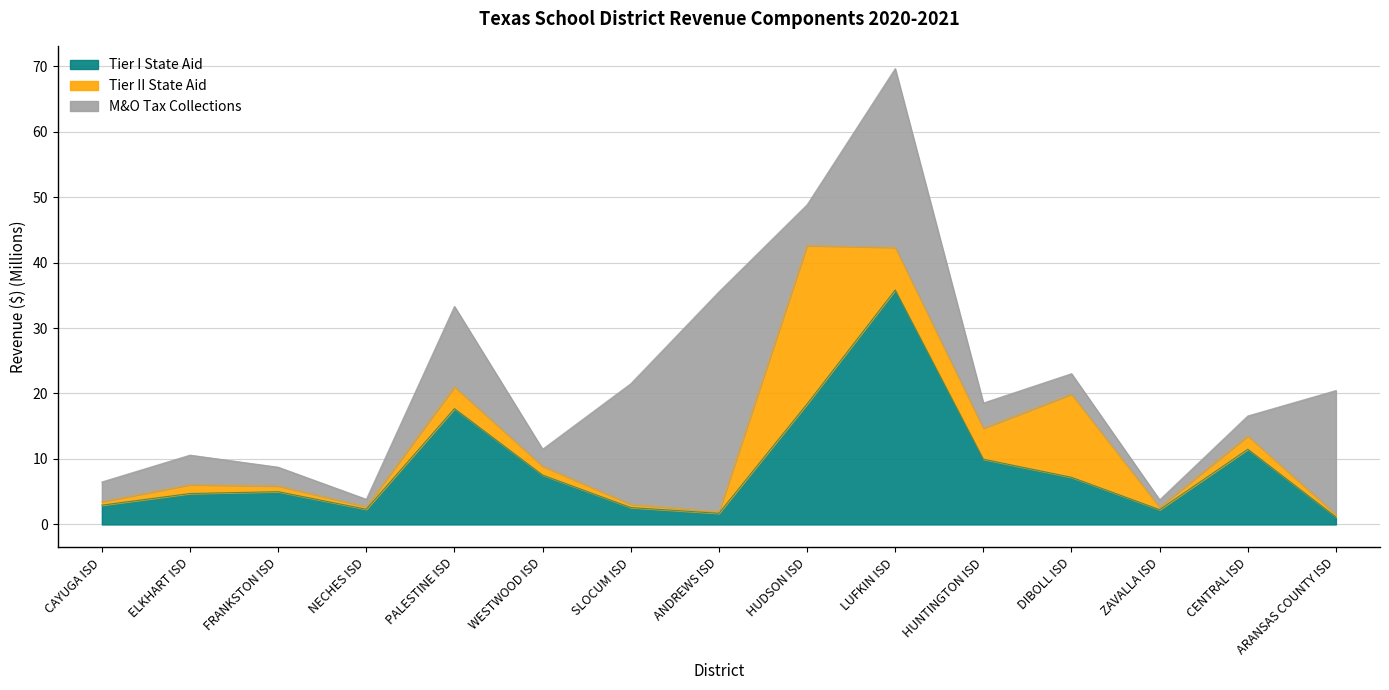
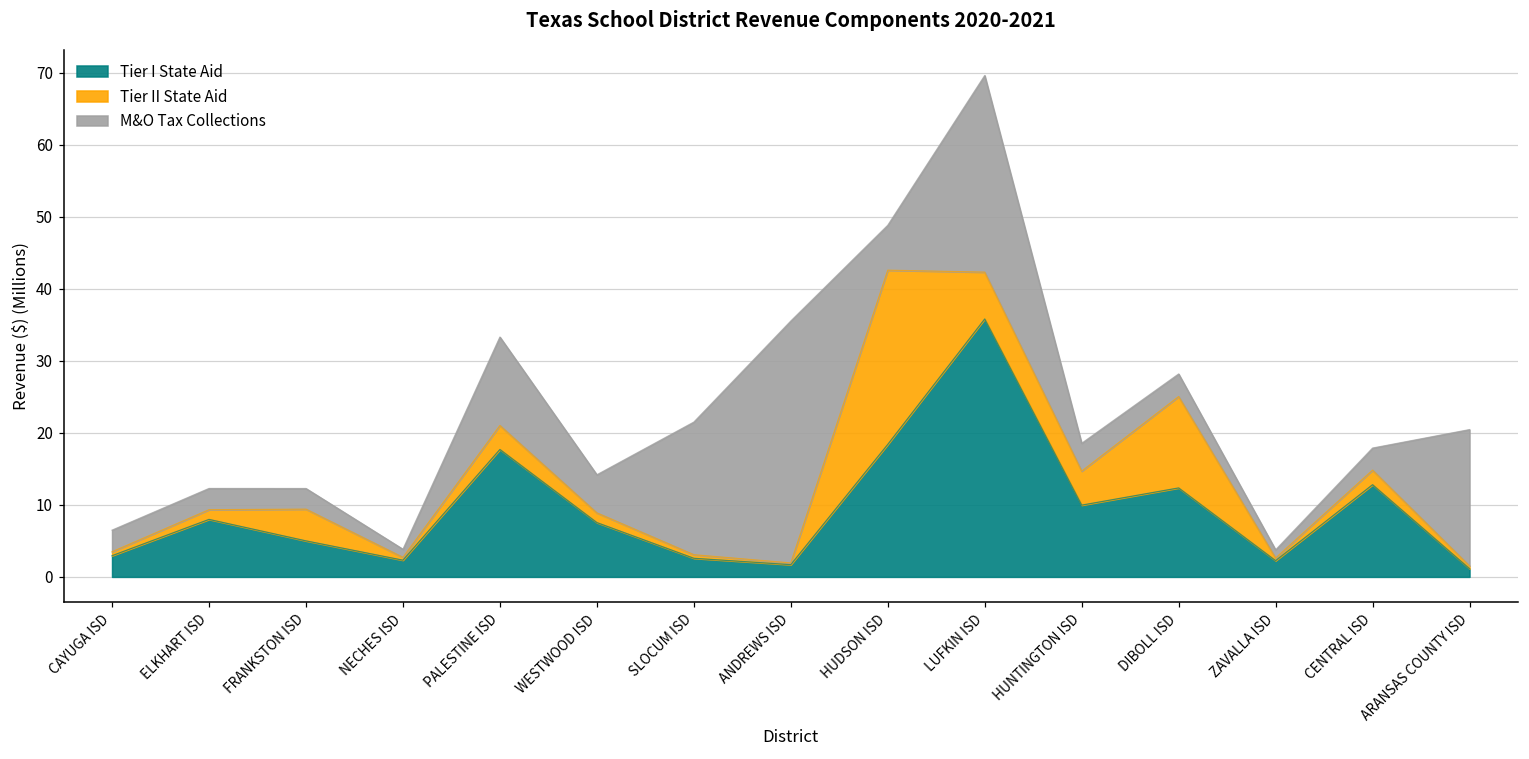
Tier I State Aid, ELKHART ISD: 5 -> 8
M&O Tax Collections, ELKHART ISD: 5 -> 3
Tier II State Aid, FRANKSTON ISD: 1 -> 4
M&O Tax Collections, WESTWOOD ISD: 3 -> 5
Tier I State Aid, DIBOLL ISD: 7 -> 12
Tier I State Aid, CENTRAL ISD: 11 -> 13
